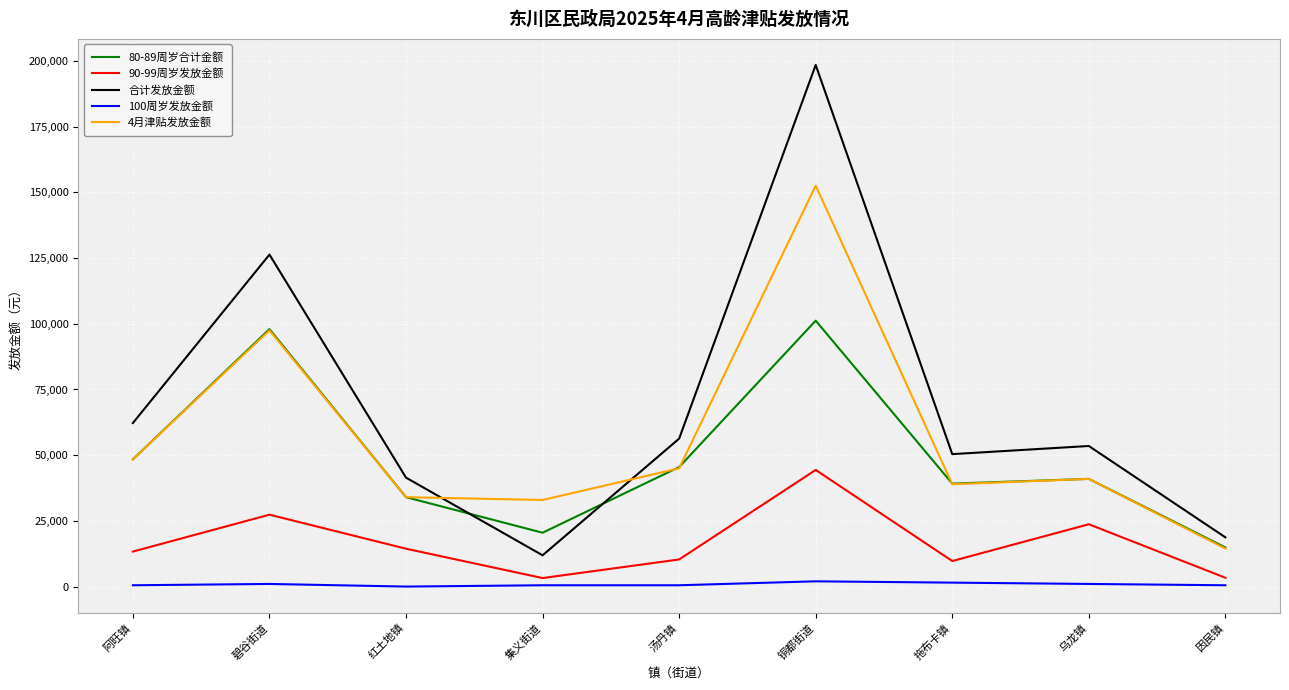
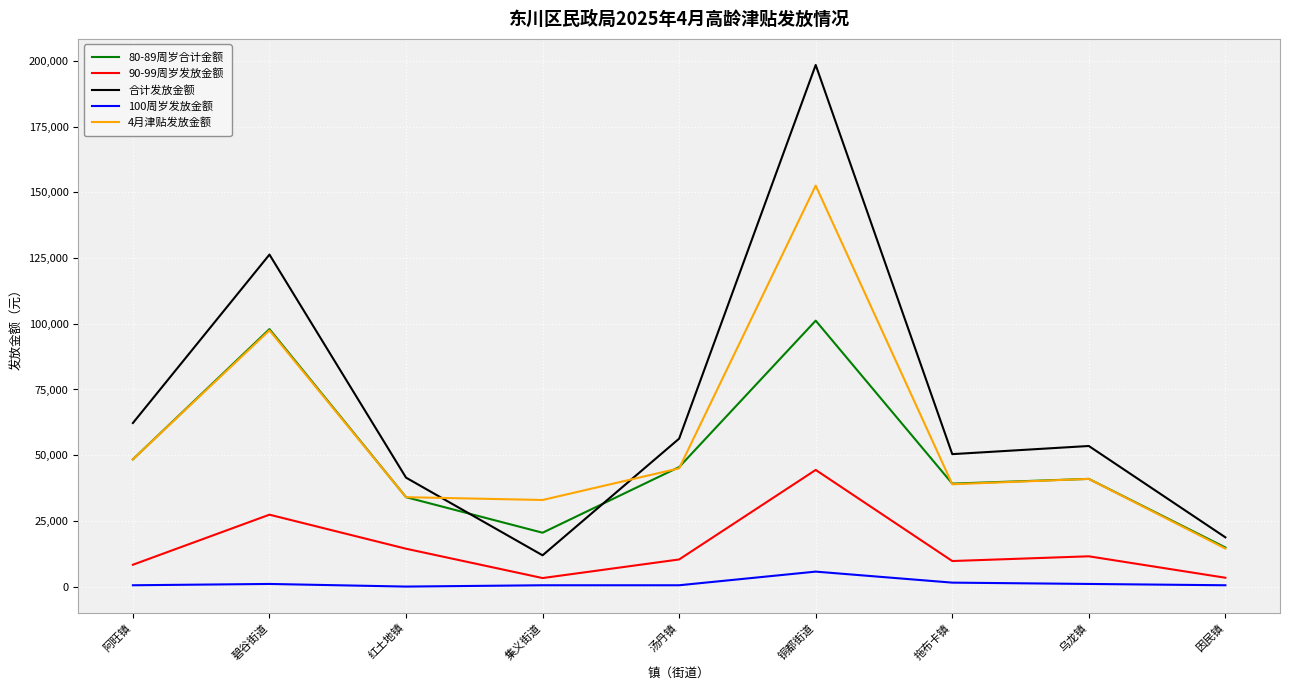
90-99周岁发放金额, 阿旺镇: 13,000 -> 8,000
100周岁发放金额, 铜都街道: 2,000 -> 6,000
90-99周岁发放金额, 乌龙镇: 24,000 -> 12,000
